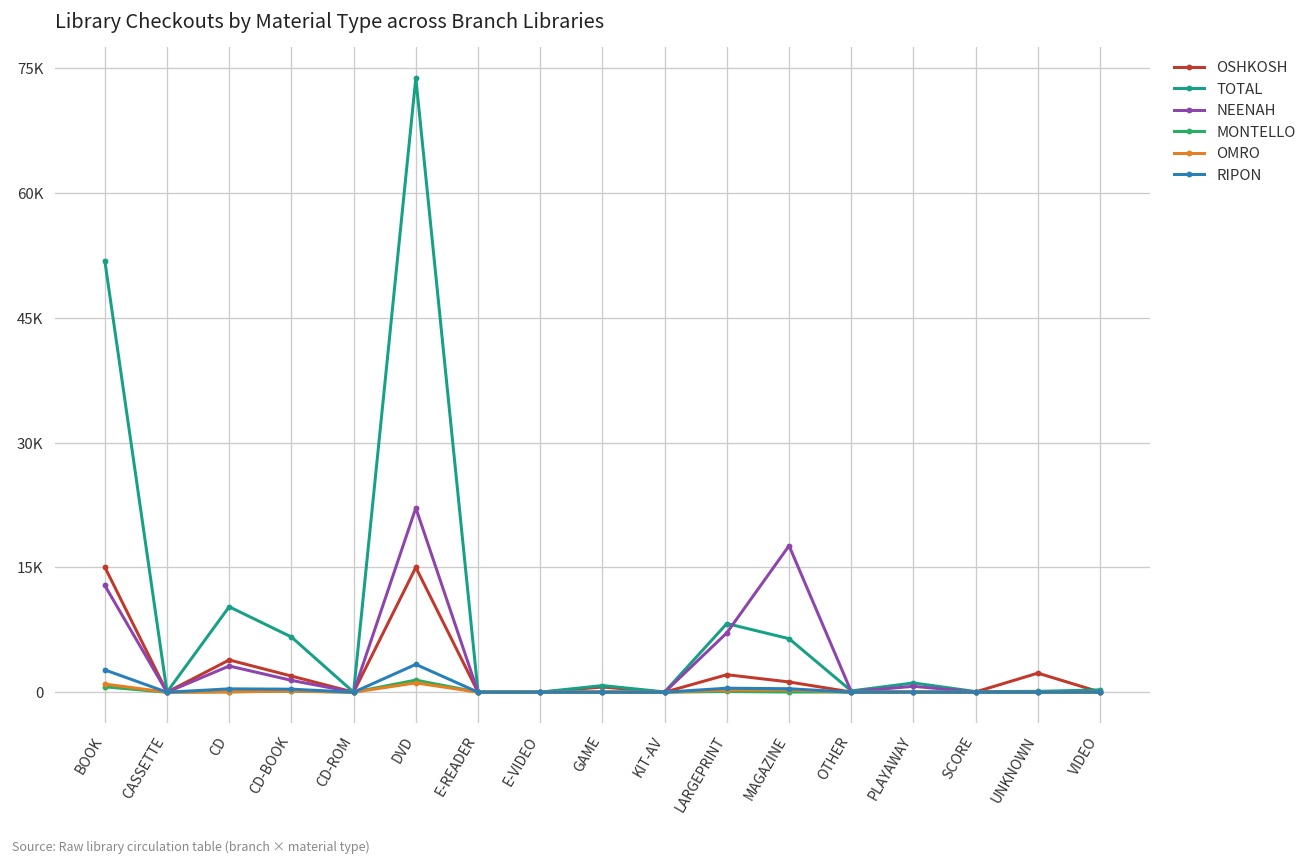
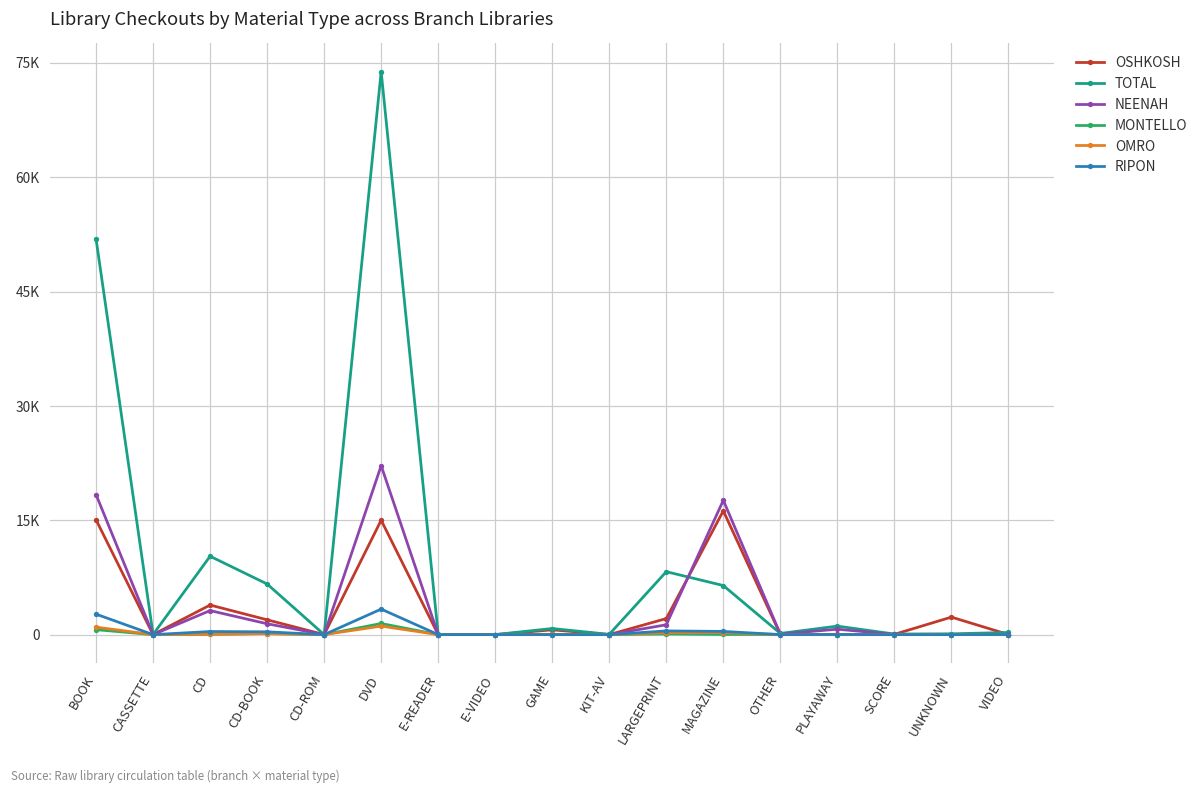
NEENAH, BOOK: 13000 -> 18000
NEENAH, LARGEPRINT: 7000 -> 1000
OSHKOSH, MAGAZINE: 1000 -> 16000
